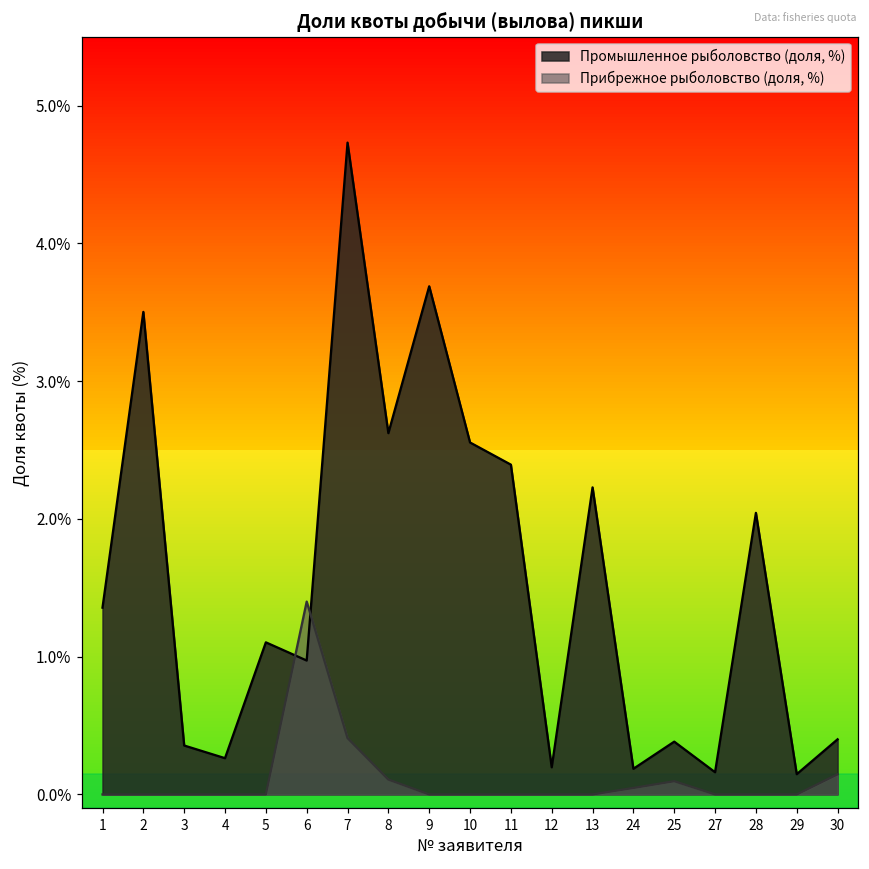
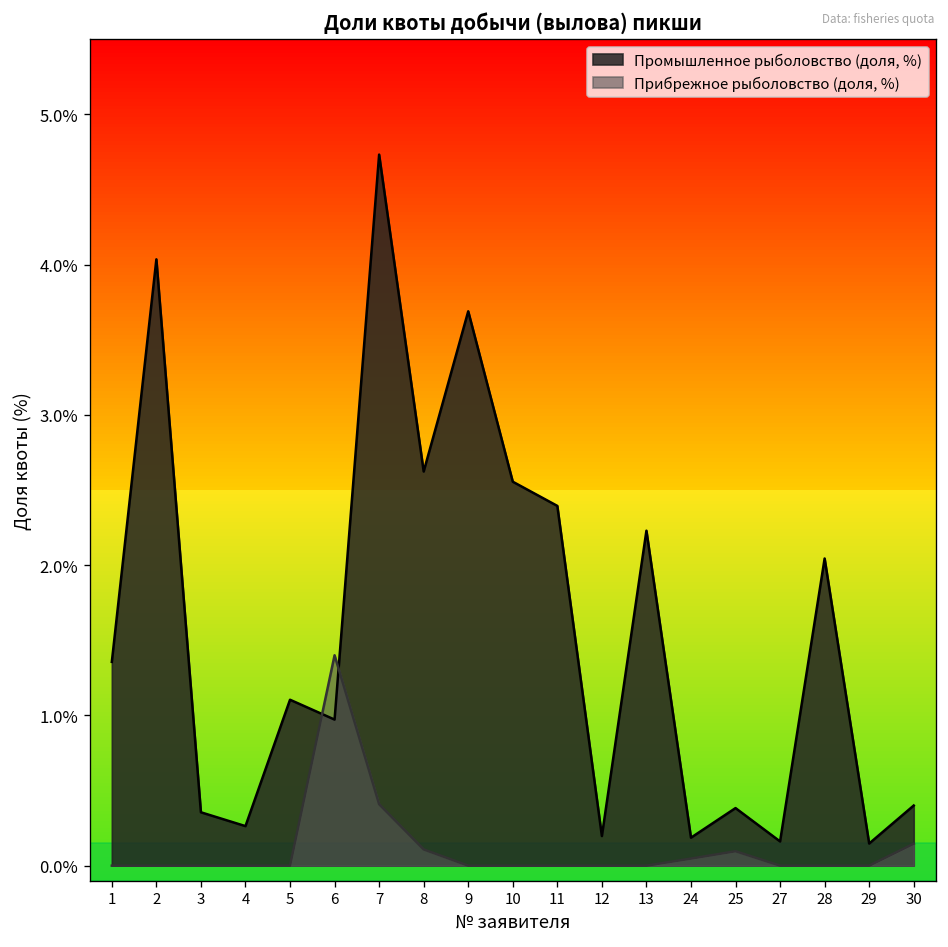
Промышленное рыболовство (доля, %), 2: 3.50% -> 4.04%
